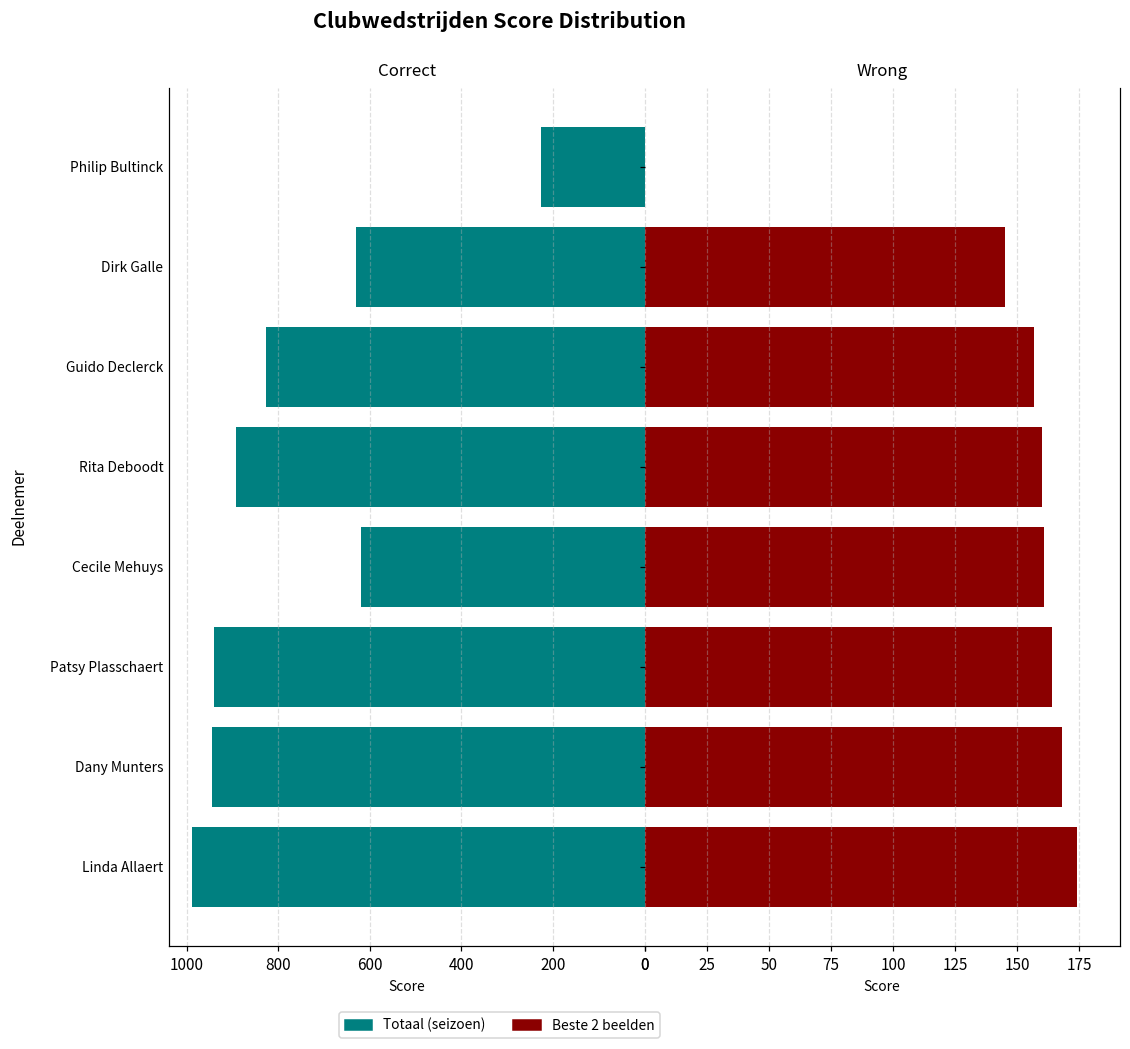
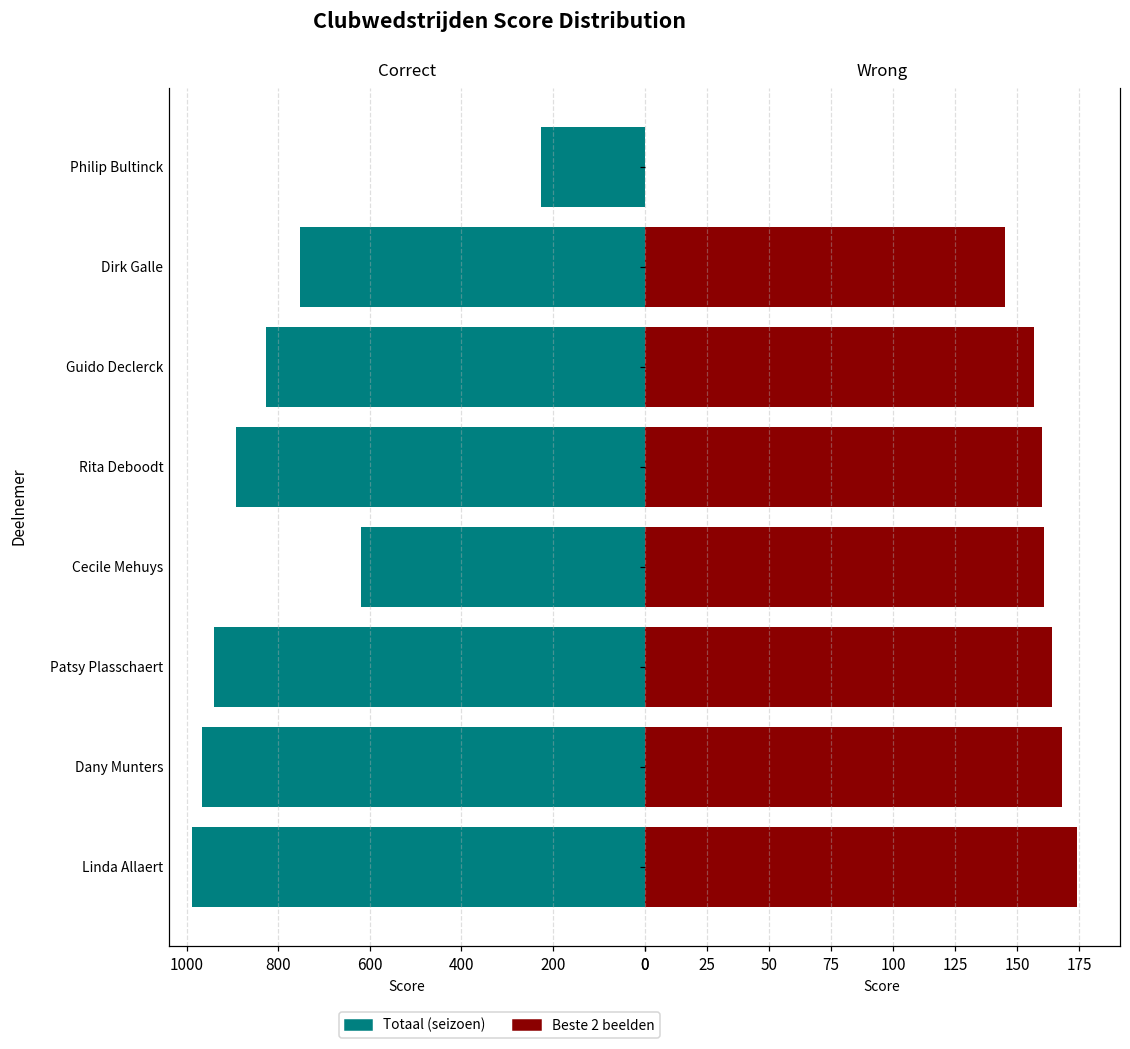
Correct, Dirk Galle: 630 -> 750
Correct, Dany Munters: 940 -> 970
